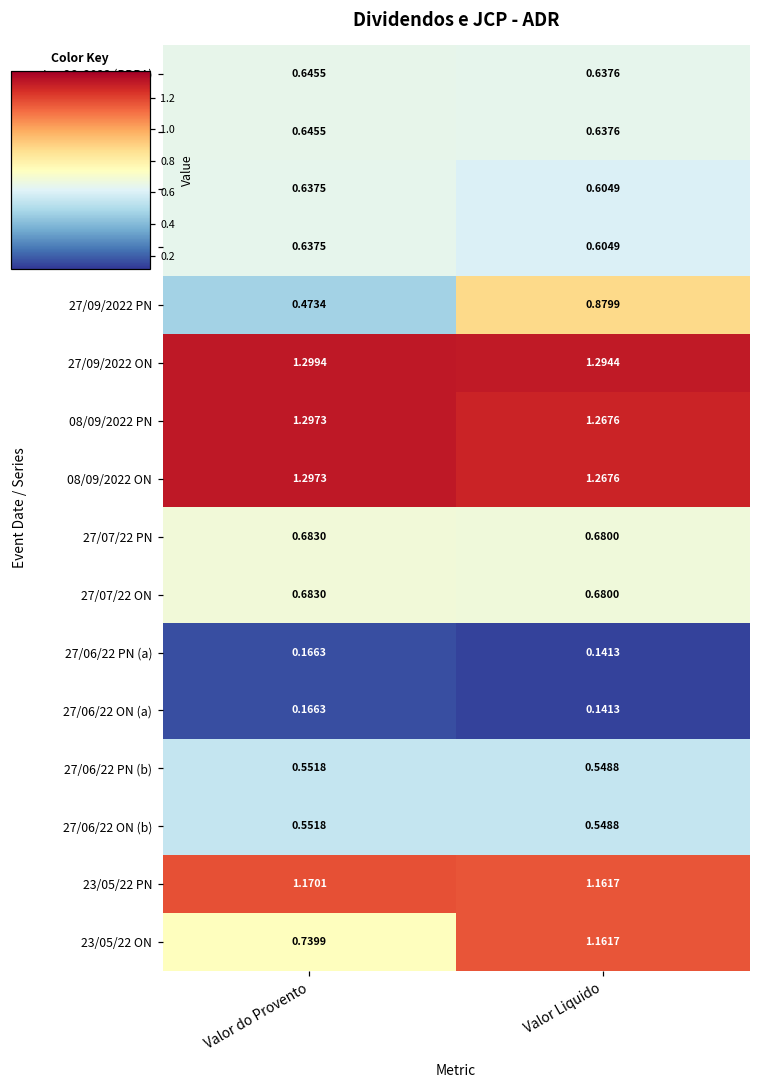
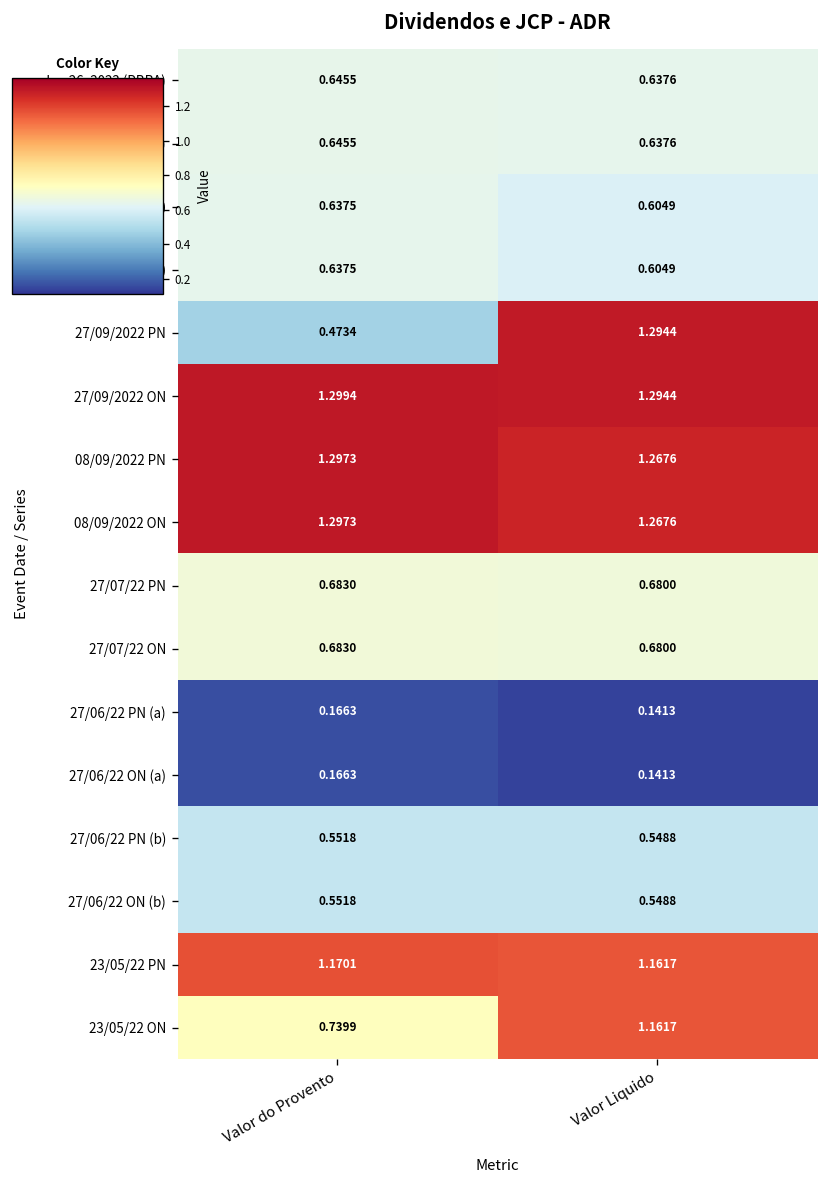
27/09/2022 PN, Valor Liquido: 0.8799 -> 1.2944
